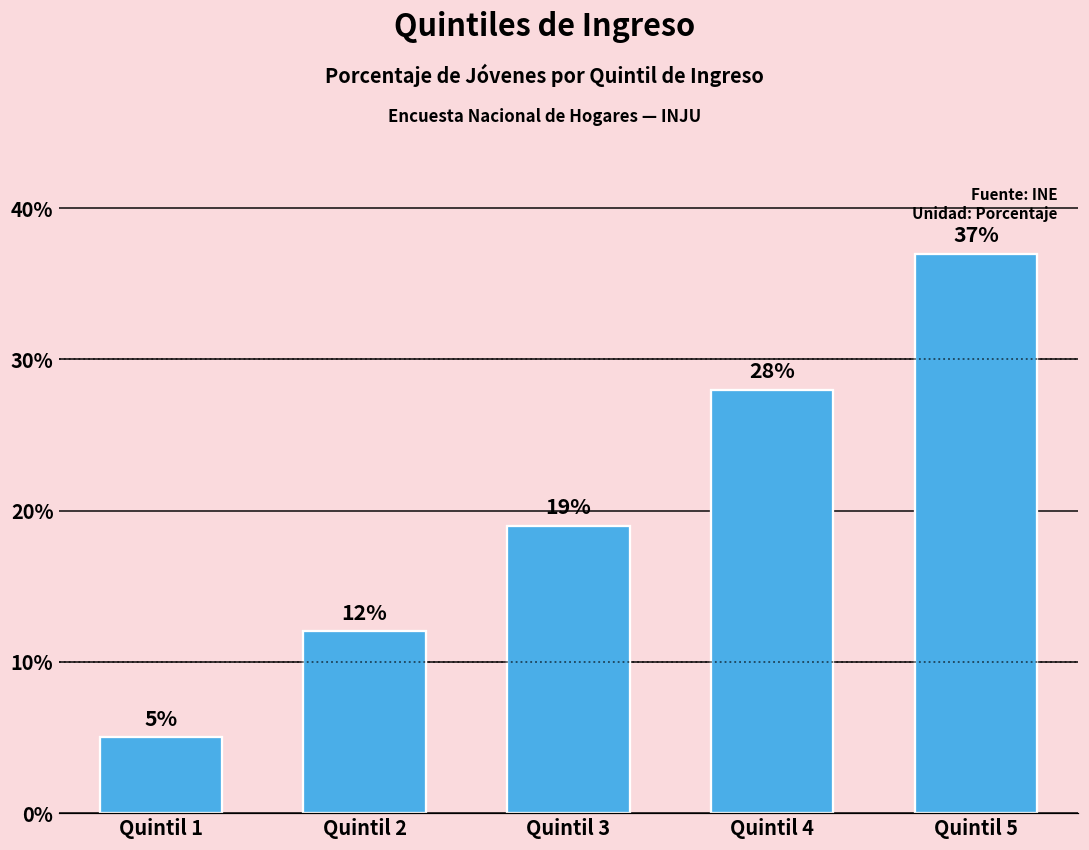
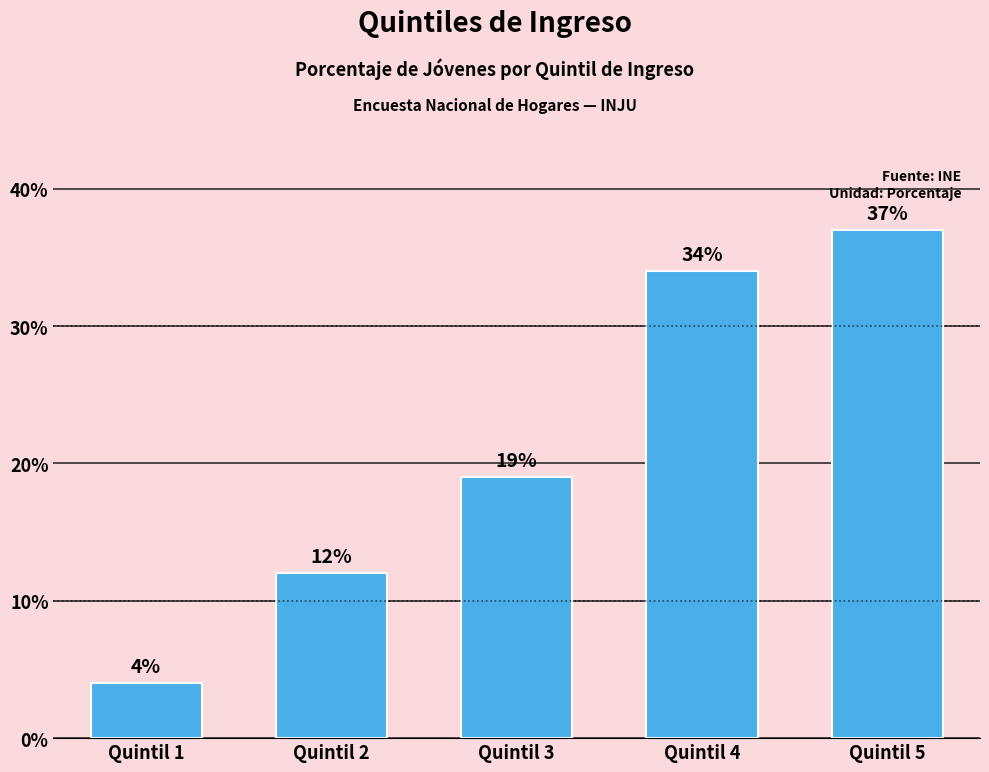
Quintil 1: 5% -> 4%
Quintil 4: 28% -> 34%
